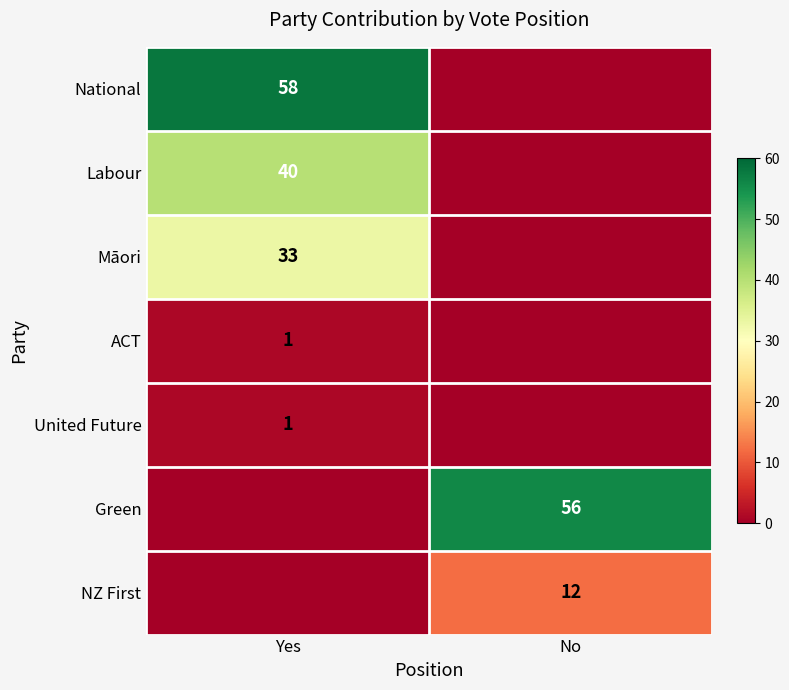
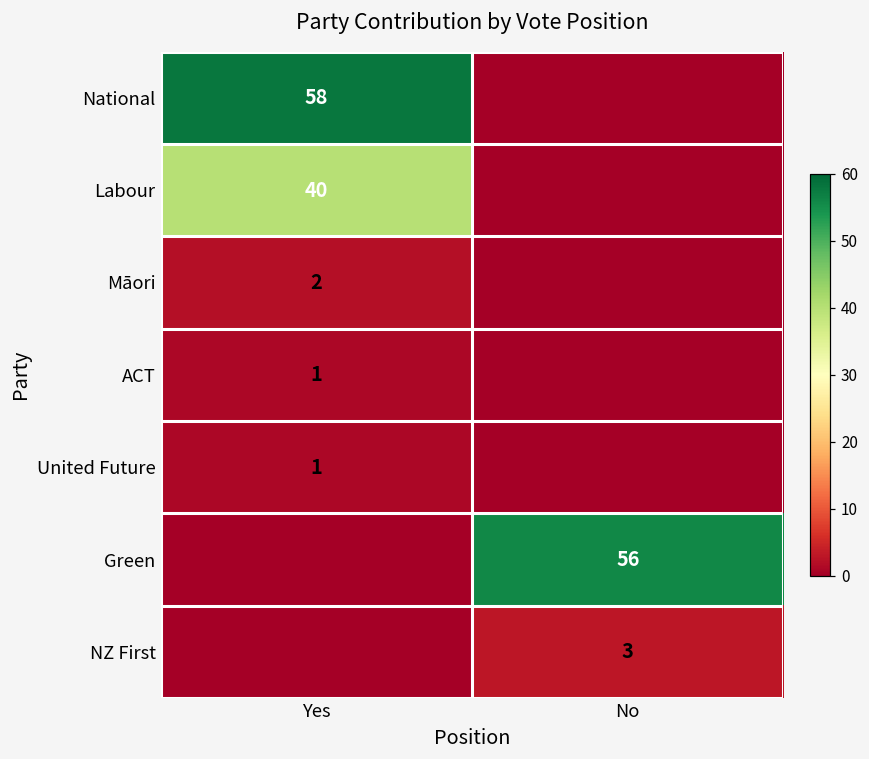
Māori, Yes: 33 -> 2
NZ First, No: 12 -> 3
